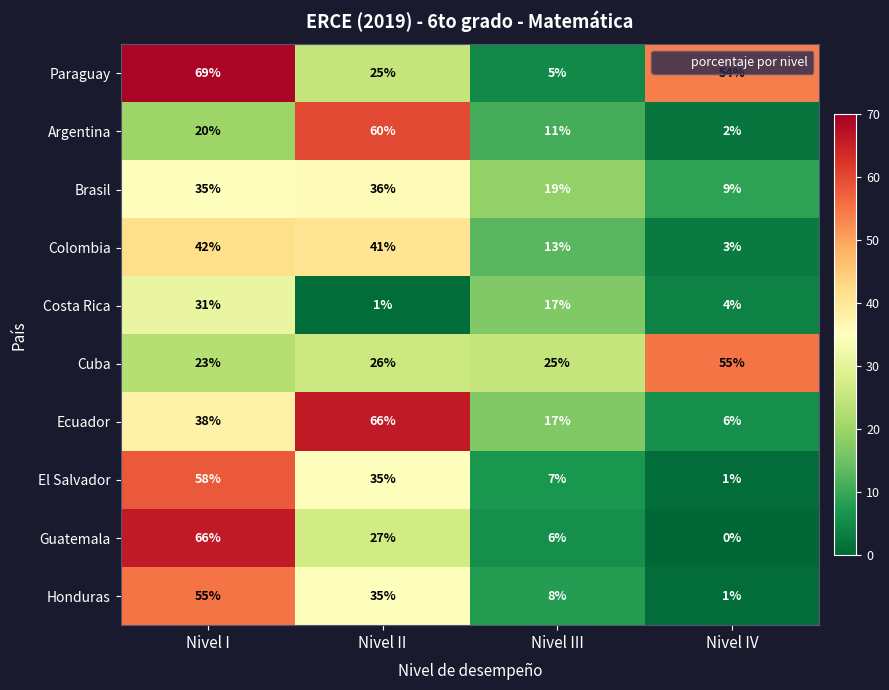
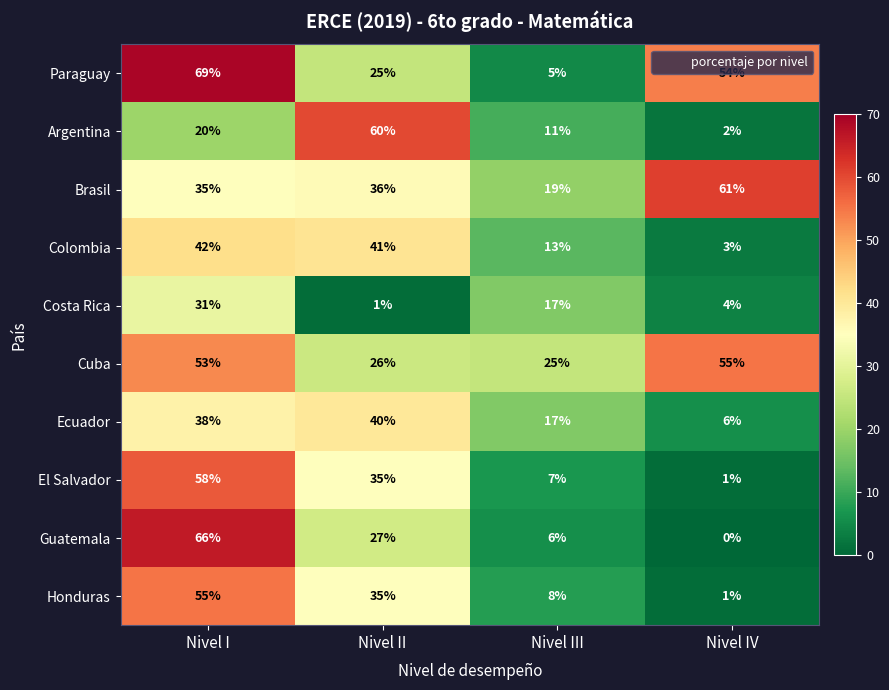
Brasil, Nivel IV: 9% -> 61%
Cuba, Nivel I: 23% -> 53%
Ecuador, Nivel II: 66% -> 40%
